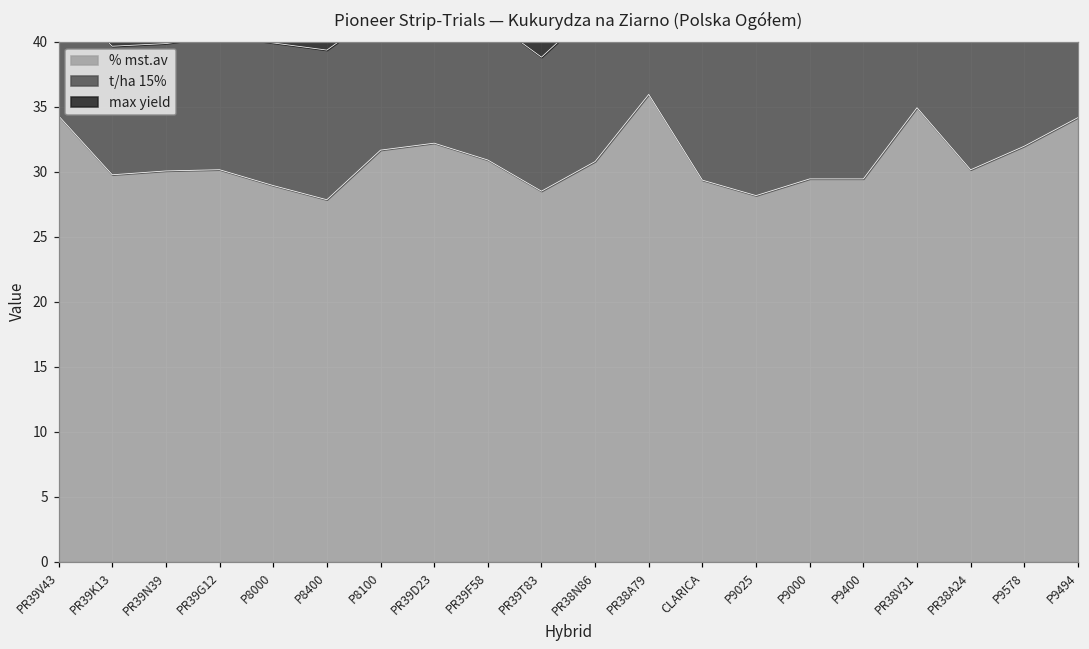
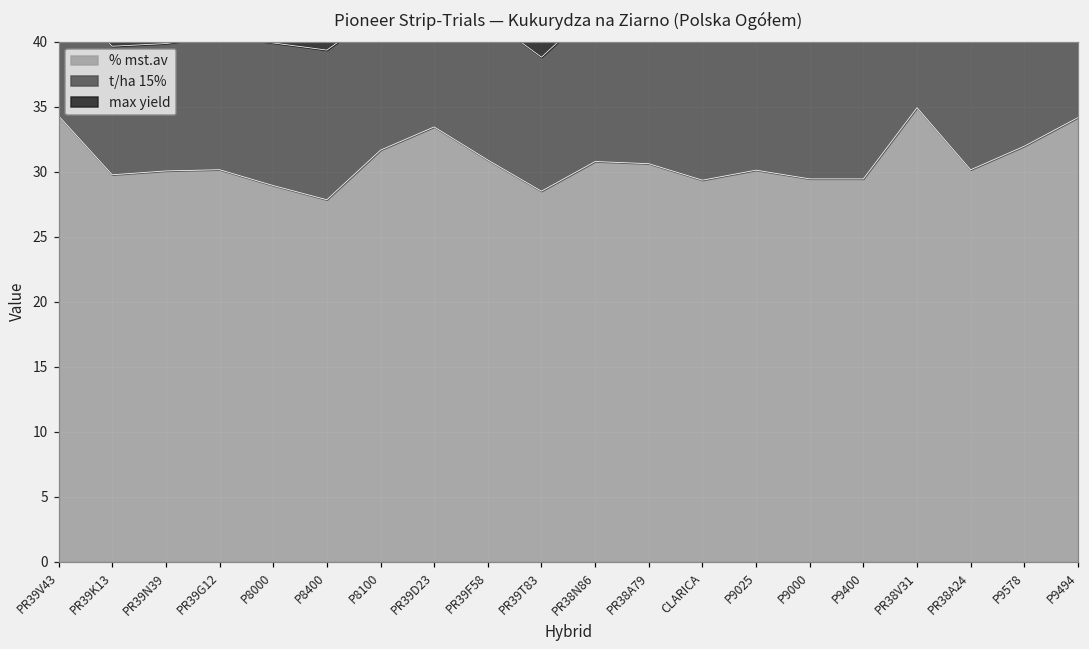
% mst.av, PR39D23: 32.2 -> 33.4
% mst.av, PR38A79: 36.0 -> 30.6
% mst.av, P9025: 28.2 -> 30.1
